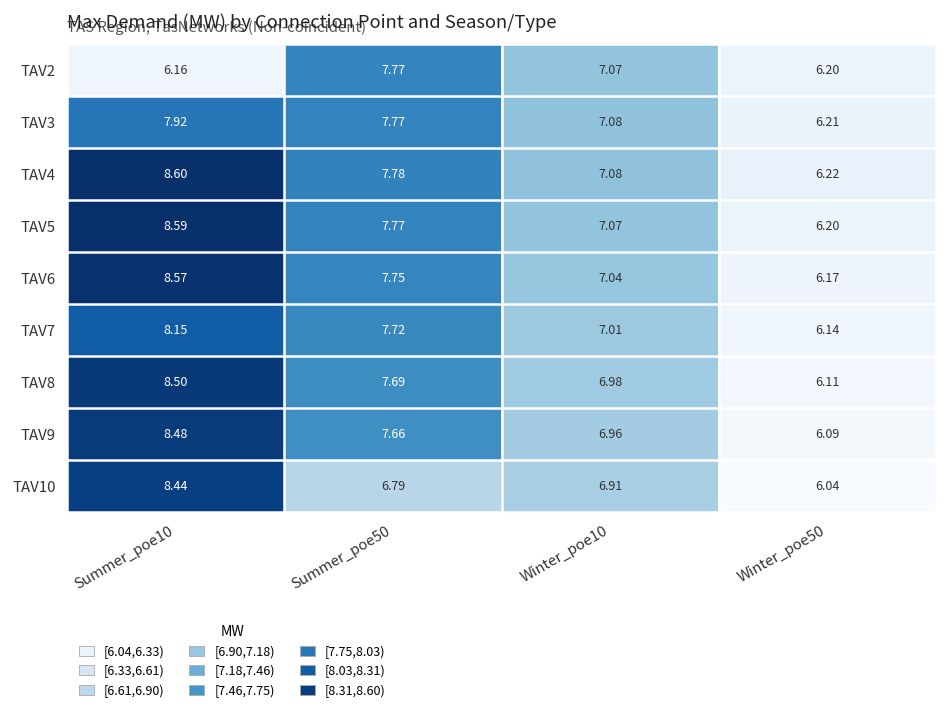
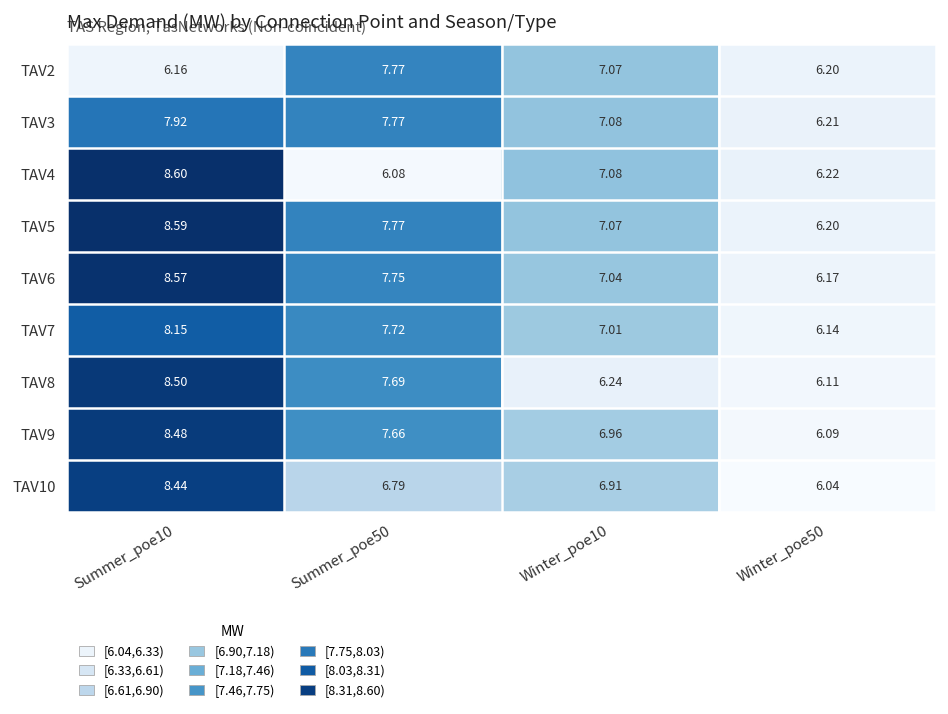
TAV4, Summer_poe50: 7.78 -> 6.08
TAV8, Winter_poe10: 6.98 -> 6.24
